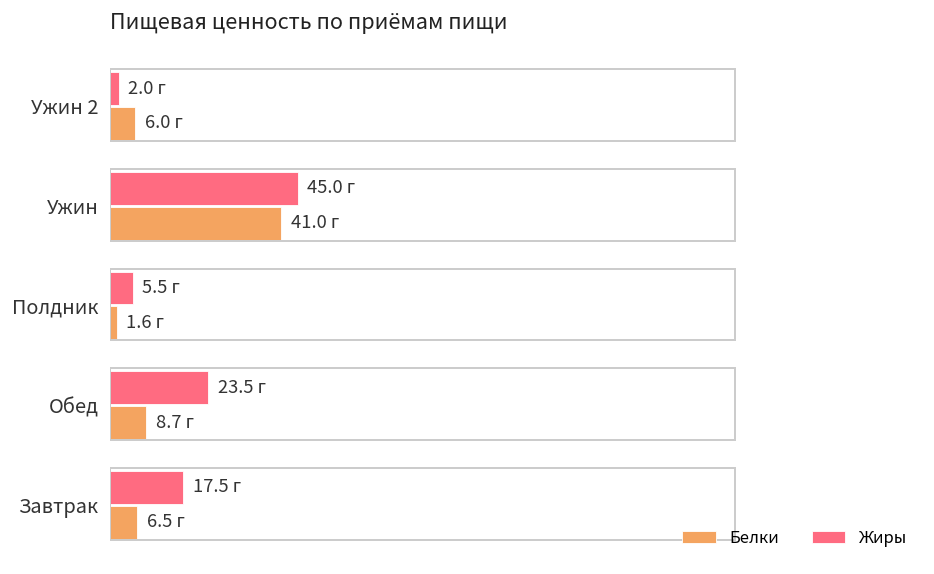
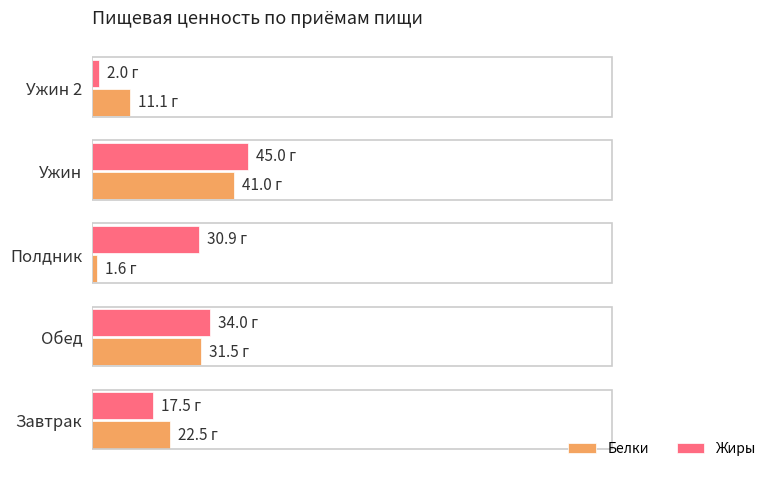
Белки, Ужин 2: 6.0 -> 11.1
Жиры, Полдник: 5.5 -> 30.9
Жиры, Обед: 23.5 -> 34.0
Белки, Обед: 8.7 -> 31.5
Белки, Завтрак: 6.5 -> 22.5
